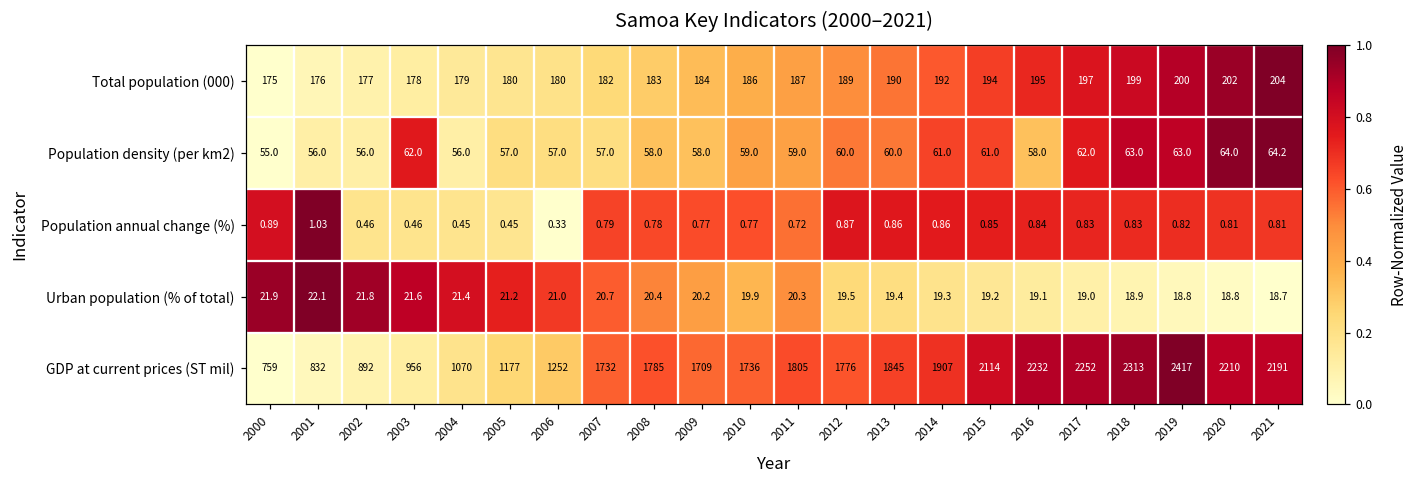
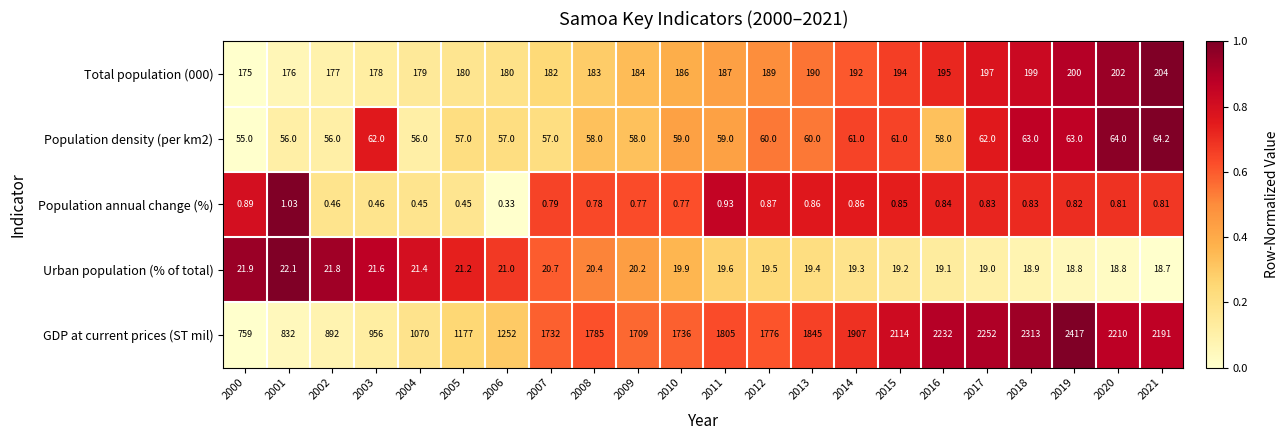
Population annual change (%), 2011: 0.72 -> 0.93
Urban population (% of total), 2011: 20.3 -> 19.6
